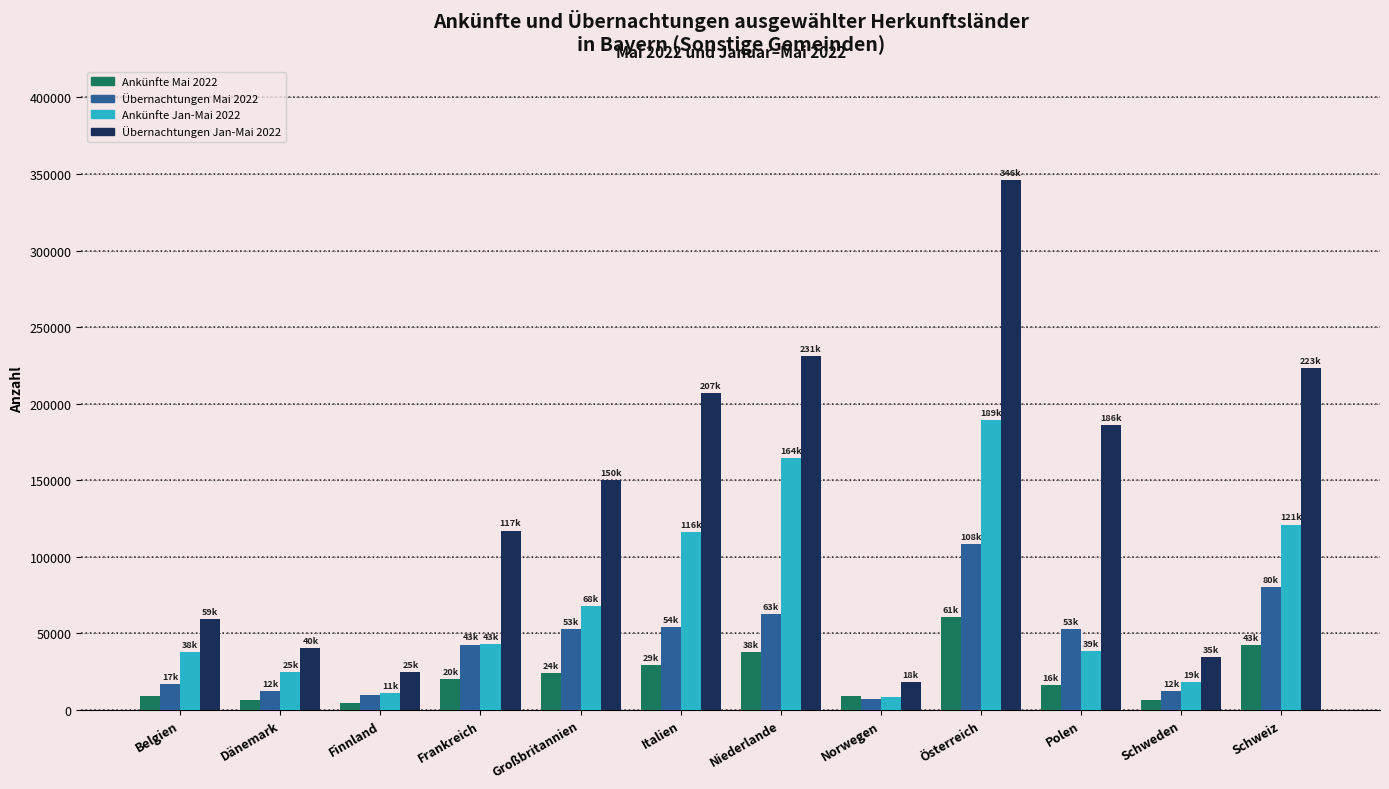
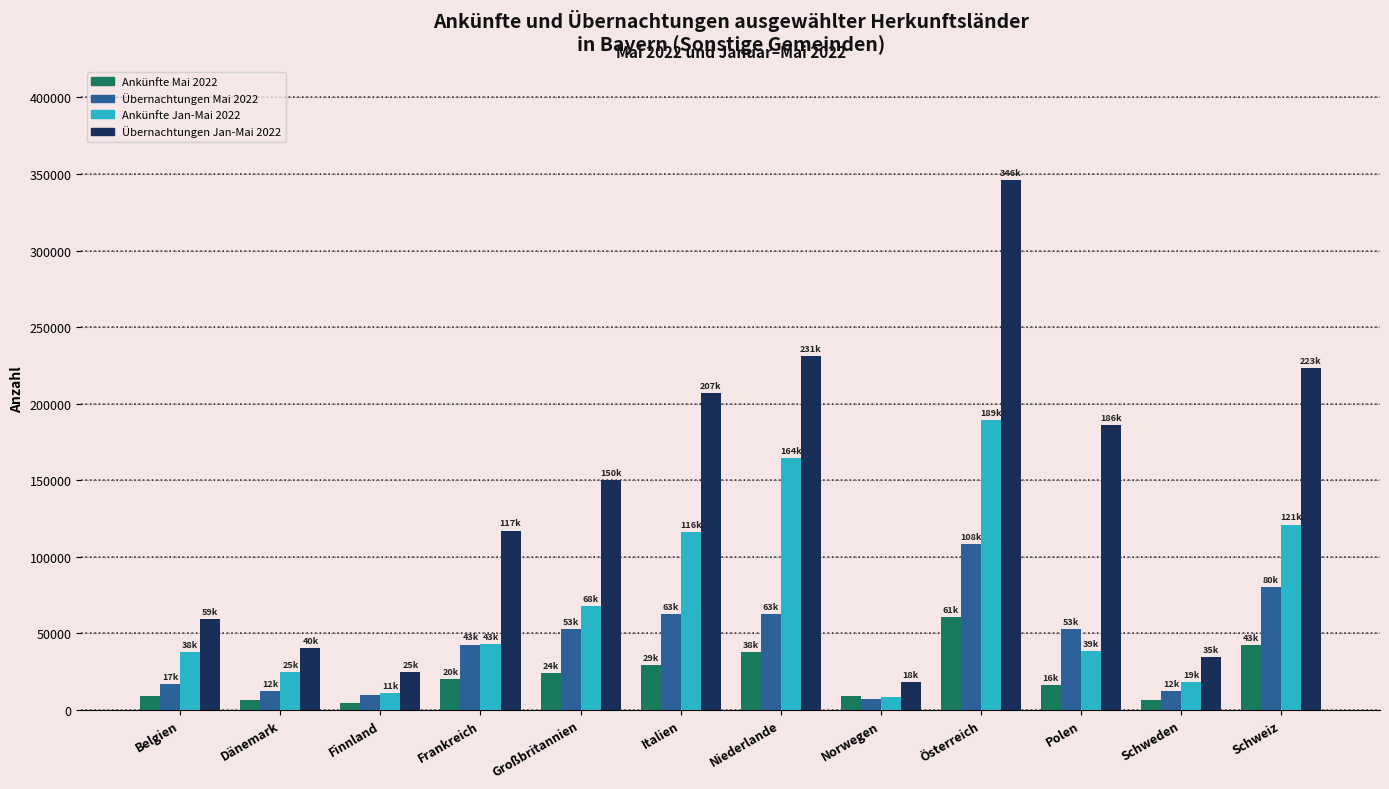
Übernachtungen Mai 2022, Italien: 54k -> 63k
